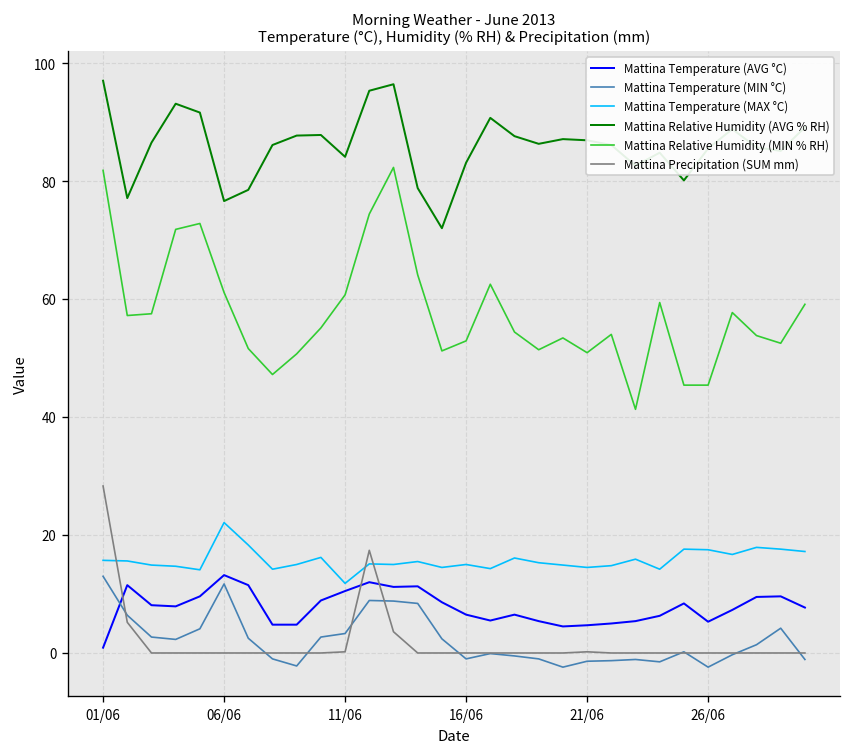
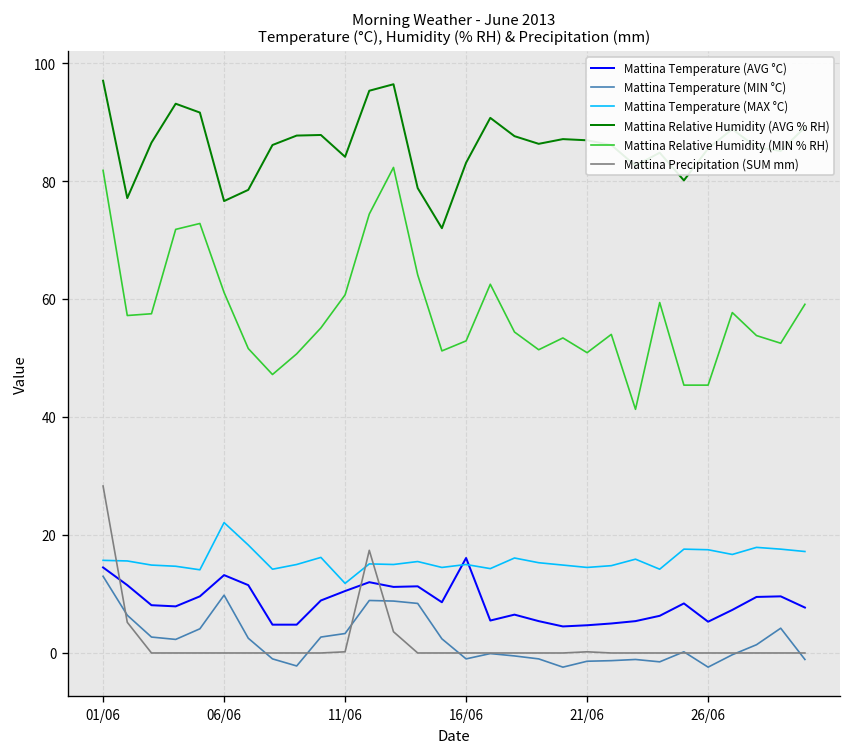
Mattina Temperature (AVG °C), 01/06: 1 -> 15
Mattina Temperature (MIN °C), 06/06: 12 -> 10
Mattina Temperature (AVG °C), 16/06: 7 -> 16
